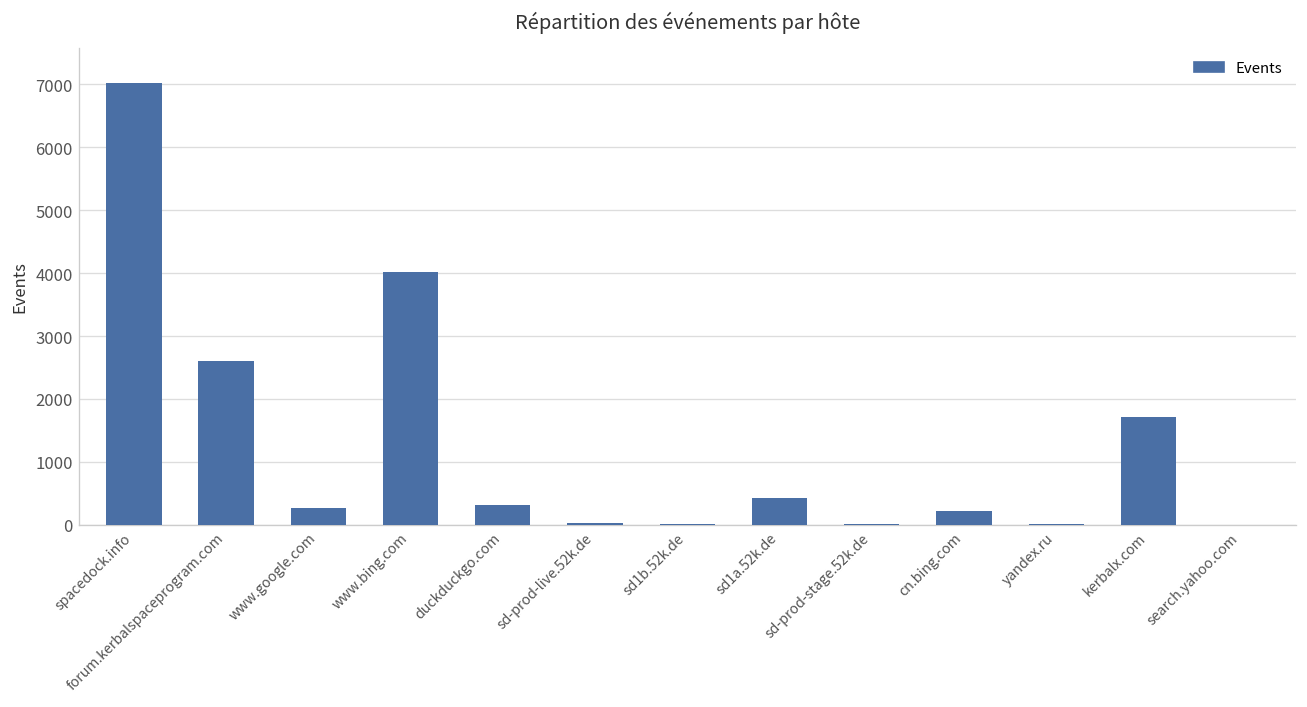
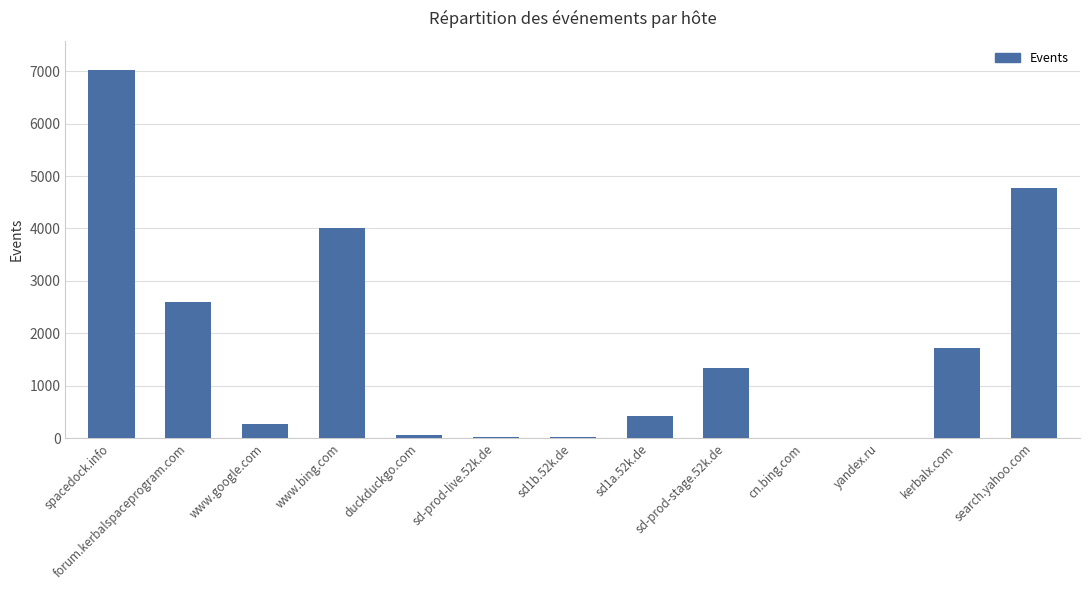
duckduckgo.com: 300 -> 100
sd-prod-stage.52k.de: 0 -> 1300
cn.bing.com: 200 -> 0
search.yahoo.com: 0 -> 4800
